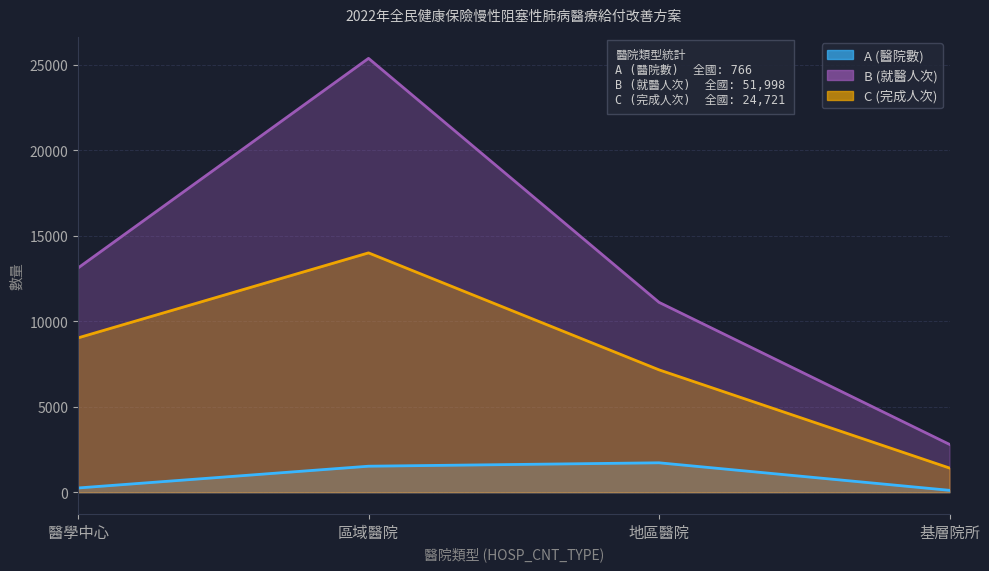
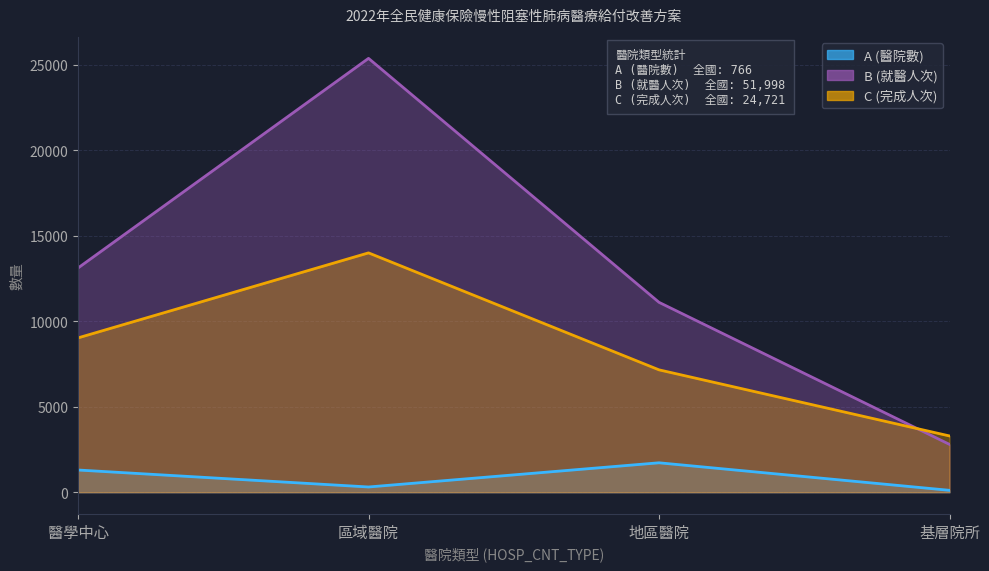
A (醫院數), 醫學中心: 200 -> 1300
A (醫院數), 區域醫院: 1500 -> 300
C (完成人次), 基層院所: 1400 -> 3300
